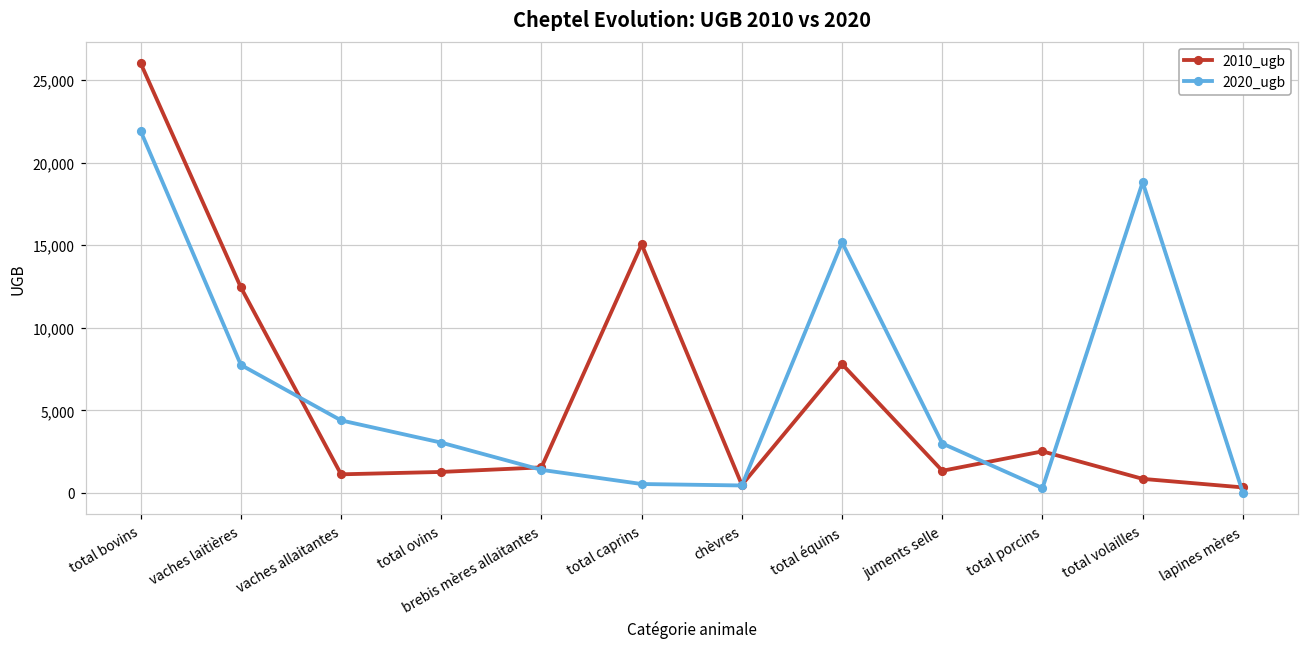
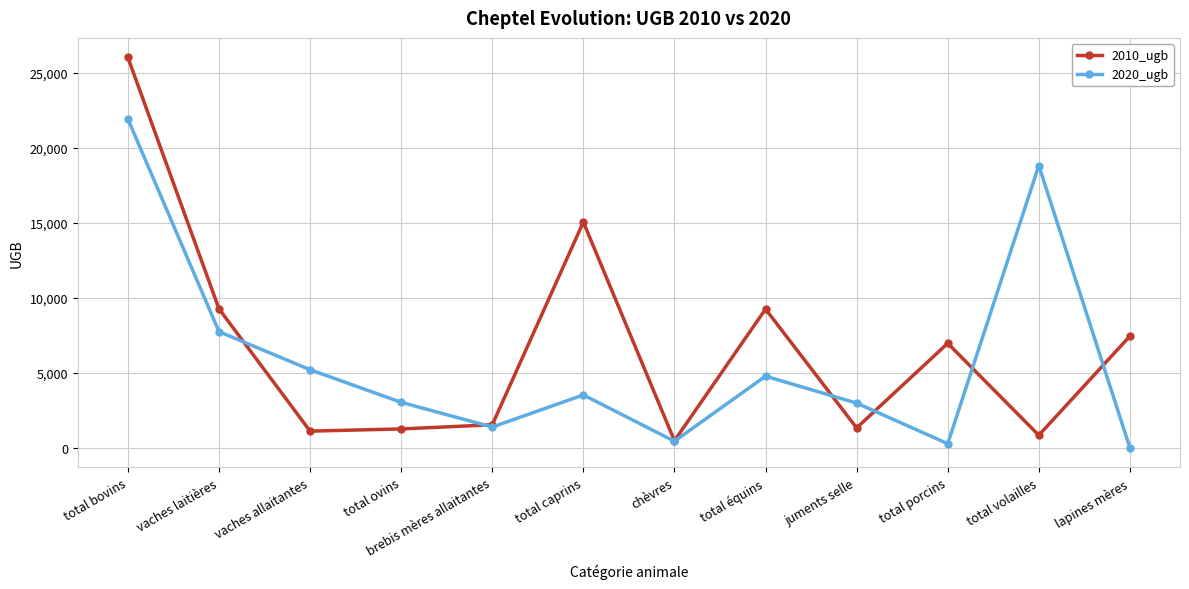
2010_ugb, vaches laitières: 12,400 -> 9,300
2020_ugb, vaches allaitantes: 4,400 -> 5,200
2020_ugb, total caprins: 500 -> 3,500
2010_ugb, total équins: 7,800 -> 9,300
2020_ugb, total équins: 15,200 -> 4,800
2010_ugb, total porcins: 2,500 -> 7,000
2010_ugb, lapines mères: 300 -> 7,500
